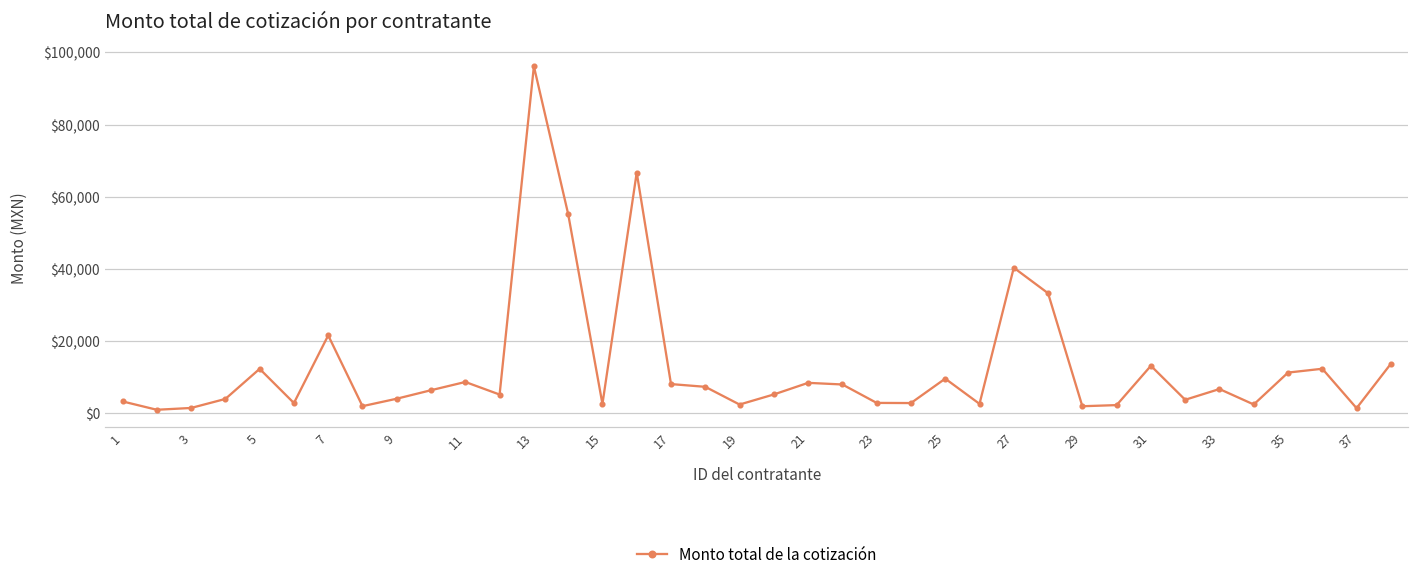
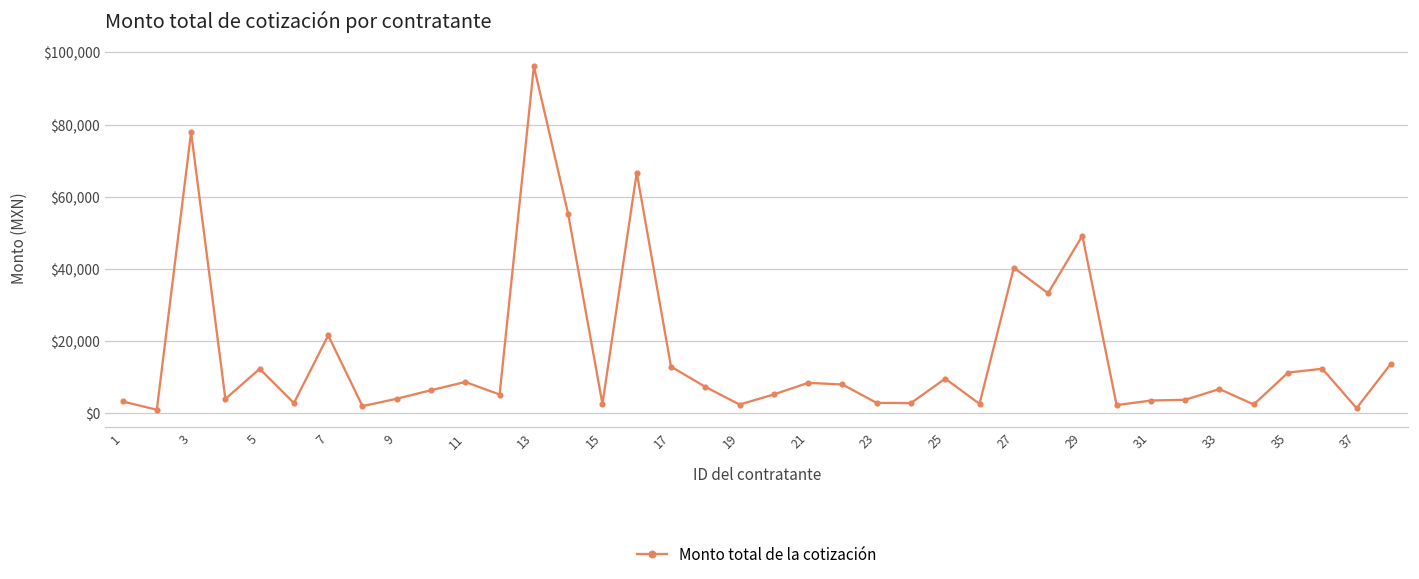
3: $2,000 -> $78,000
17: $8,000 -> $13,000
29: $2,000 -> $49,000
31: $13,000 -> $4,000
